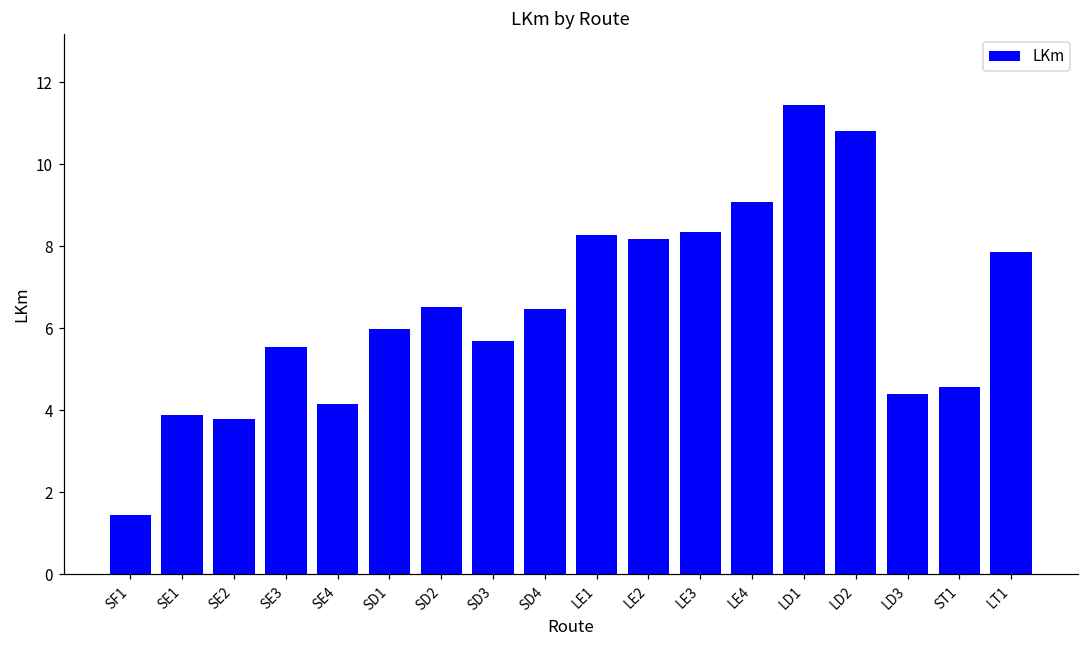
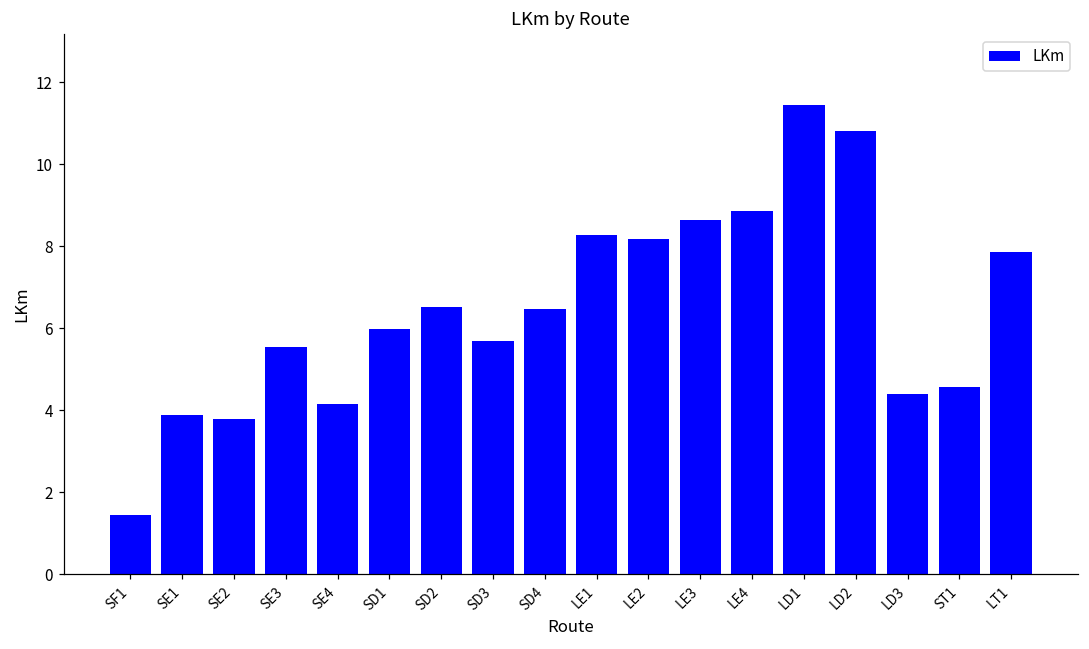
LE3: 8.3 -> 8.6
LE4: 9.1 -> 8.9
